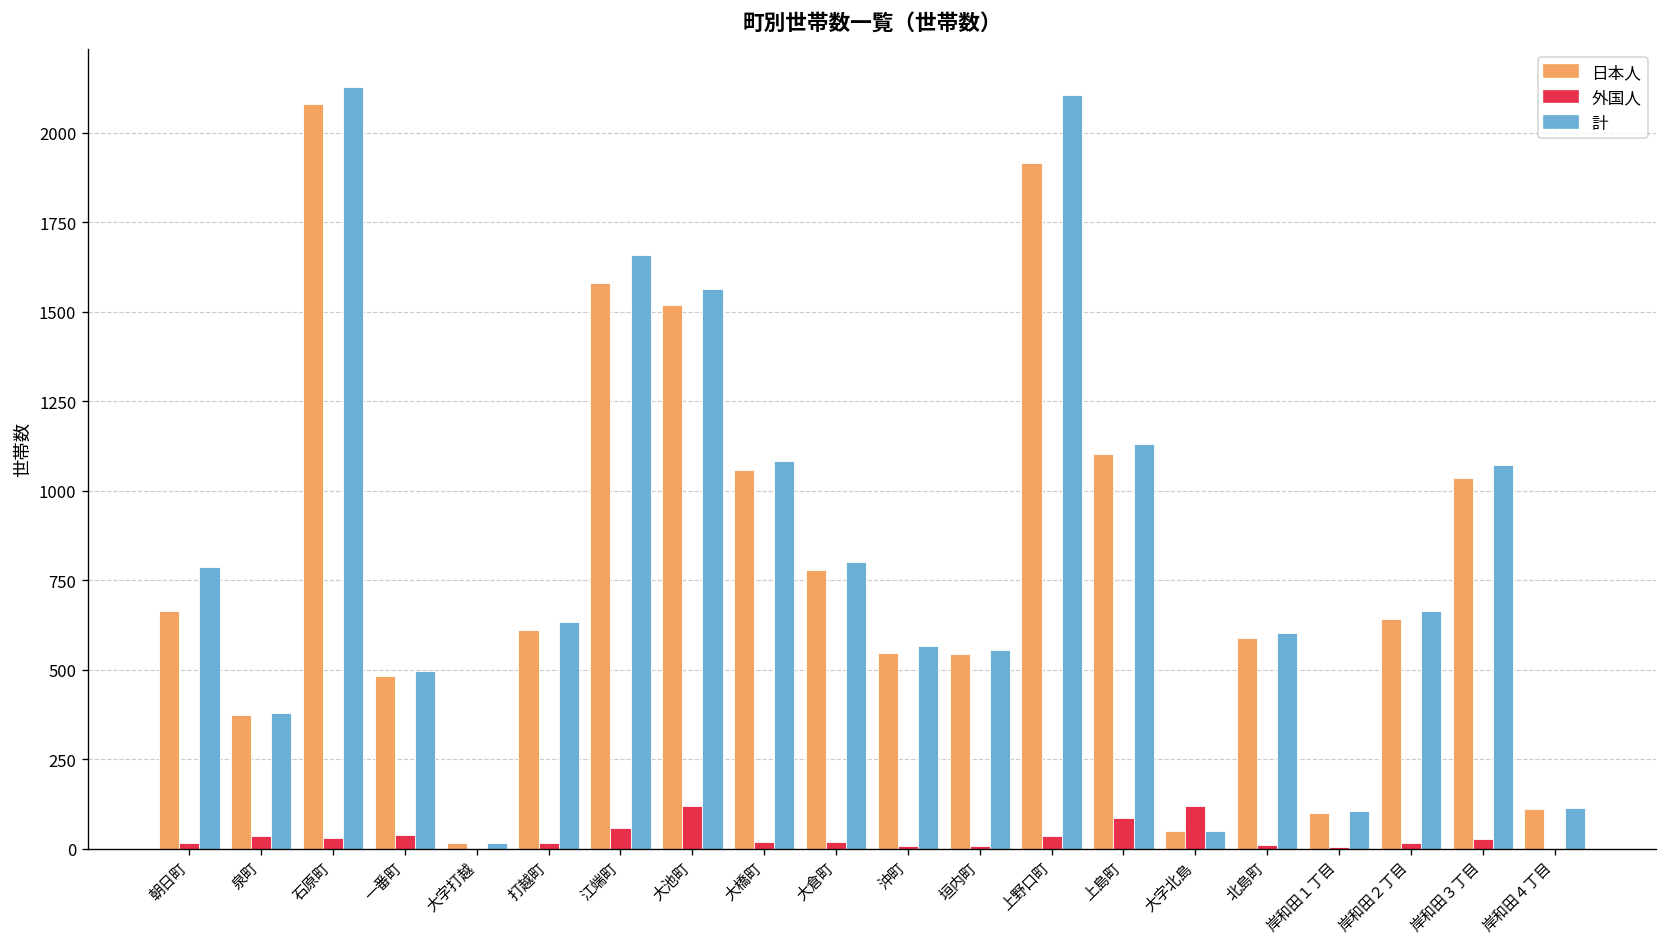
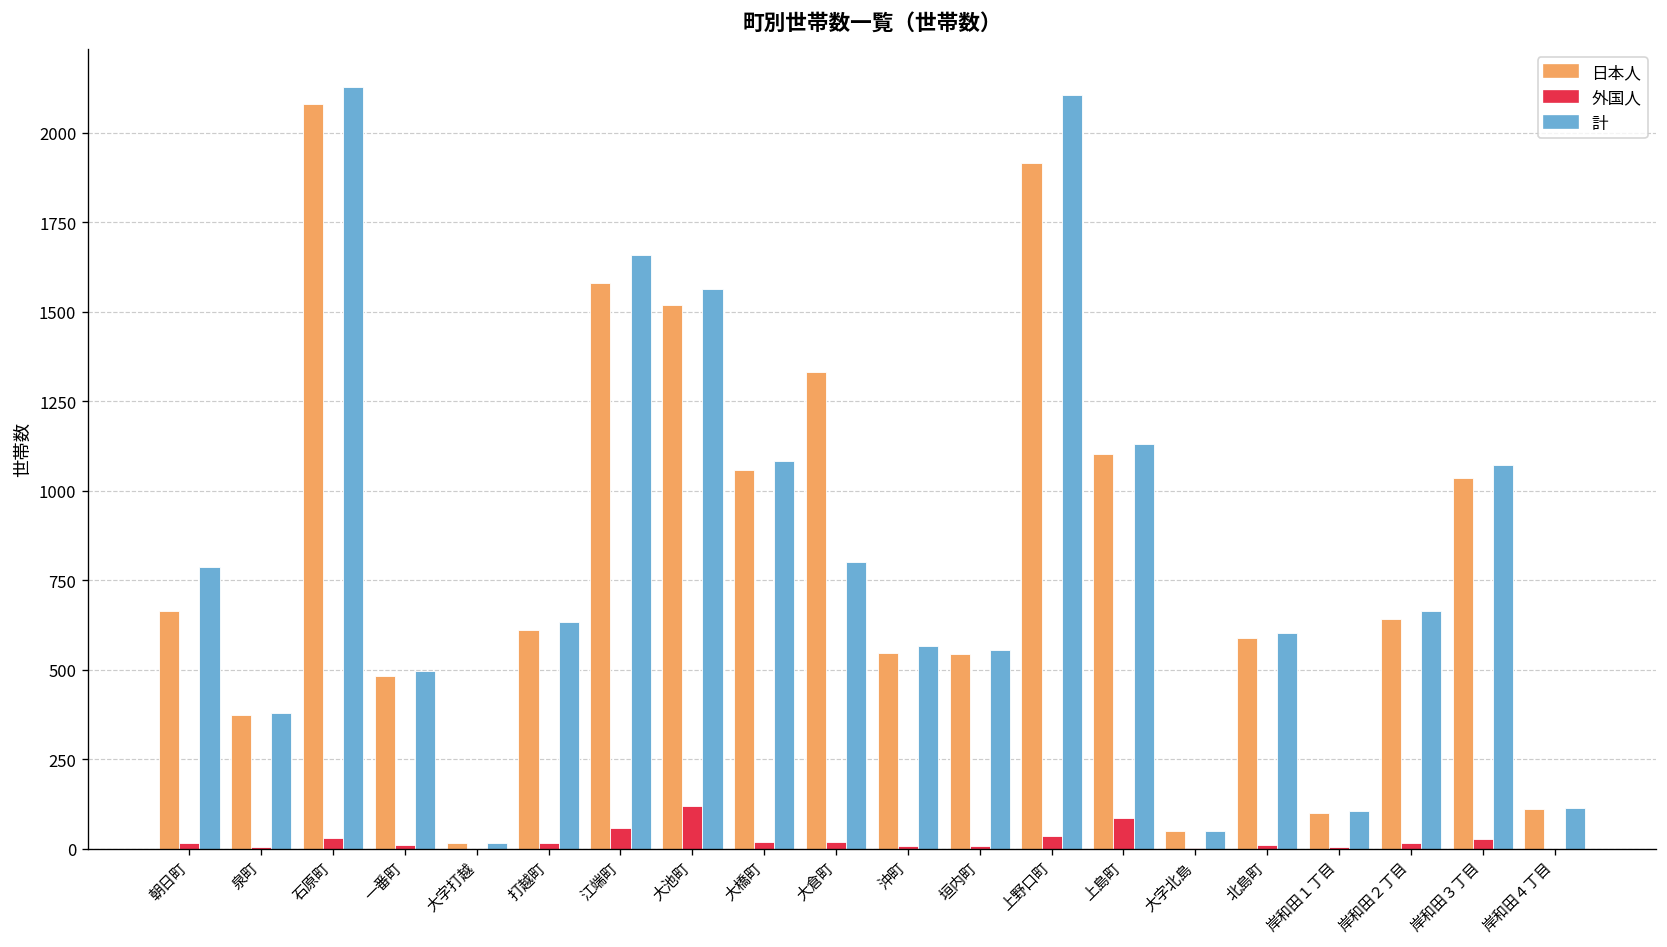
外国人, 泉町: 40 -> 10
外国人, 一番町: 40 -> 10
日本人, 大倉町: 780 -> 1330
外国人, 大字北島: 120 -> 0
